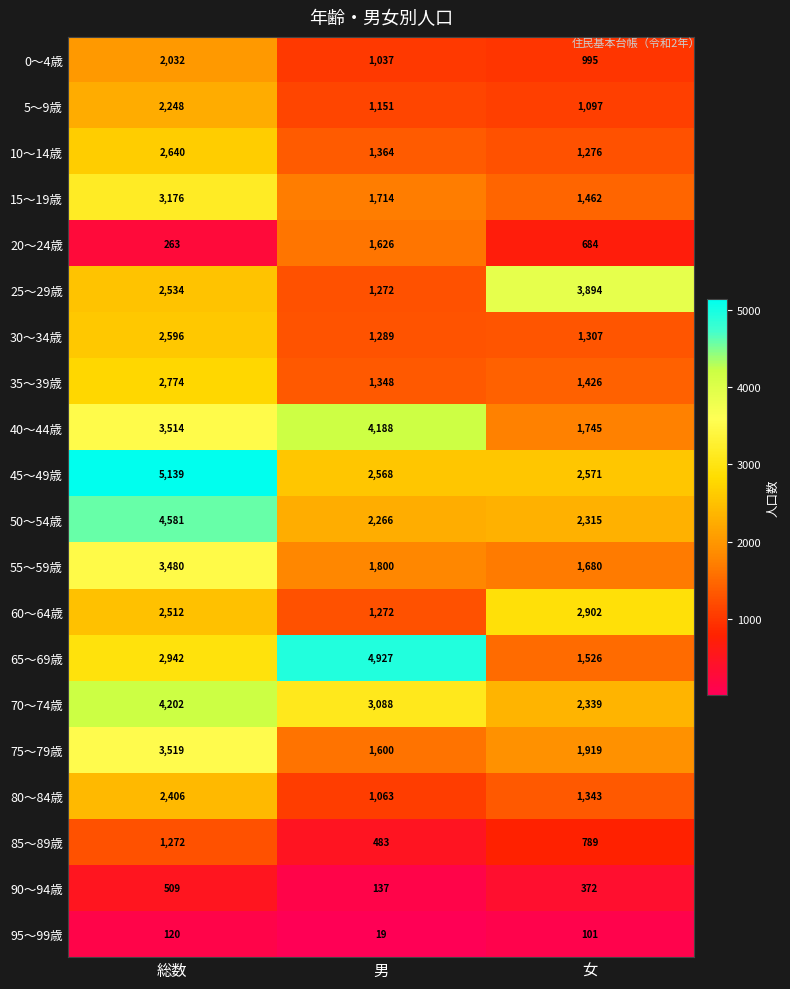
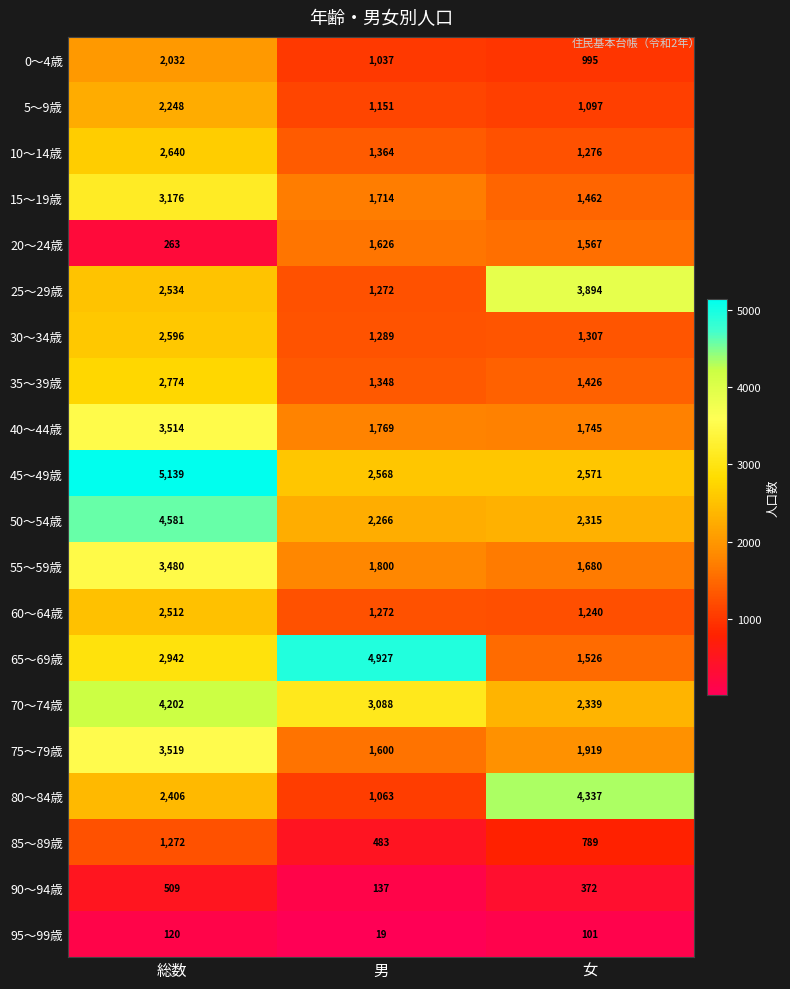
20～24歳, 女: 684 -> 1,567
40～44歳, 男: 4,188 -> 1,769
60～64歳, 女: 2,902 -> 1,240
80～84歳, 女: 1,343 -> 4,337
